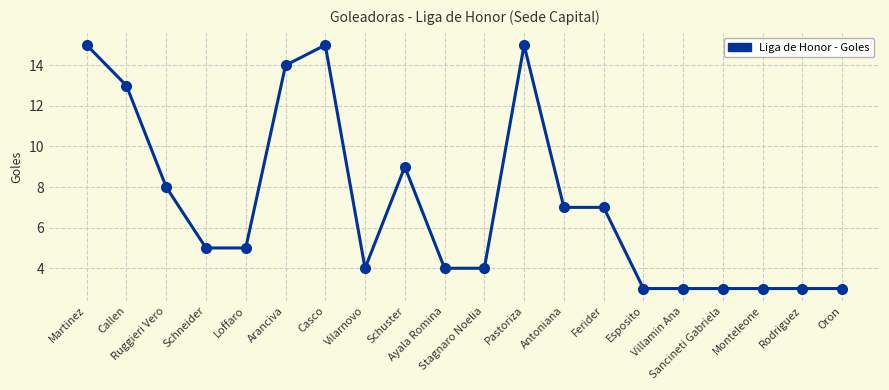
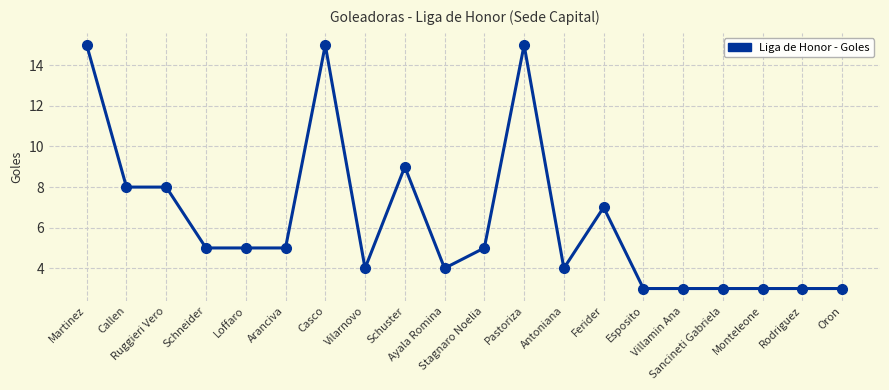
Callen: 13 -> 8
Aranciva: 14 -> 5
Stagnaro Noelia: 4 -> 5
Antoniana: 7 -> 4
